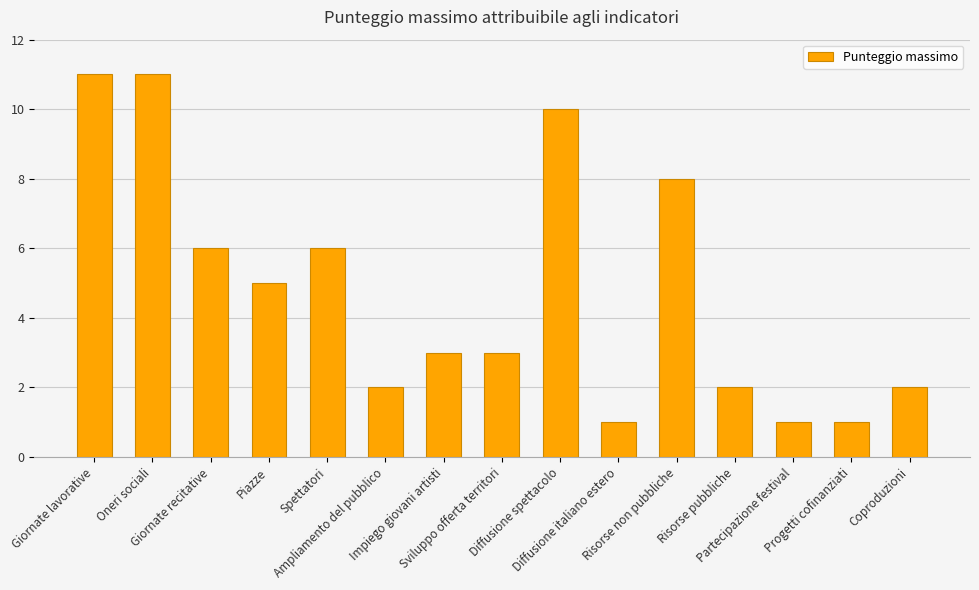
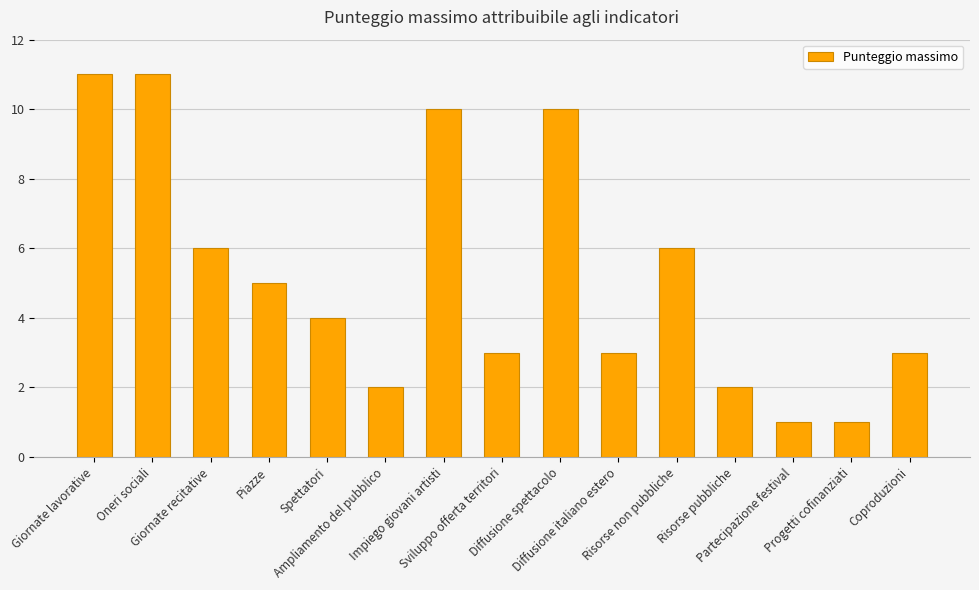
Spettatori: 6 -> 4
Impiego giovani artisti: 3 -> 10
Diffusione italiano estero: 1 -> 3
Risorse non pubbliche: 8 -> 6
Coproduzioni: 2 -> 3
